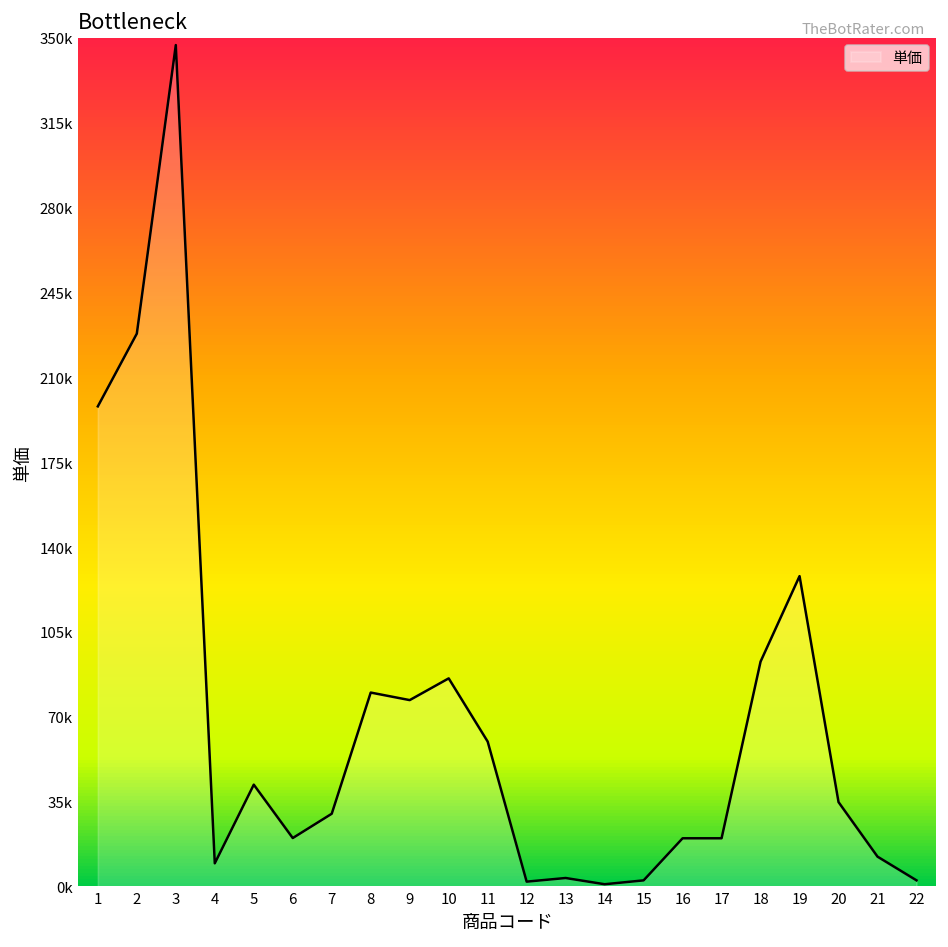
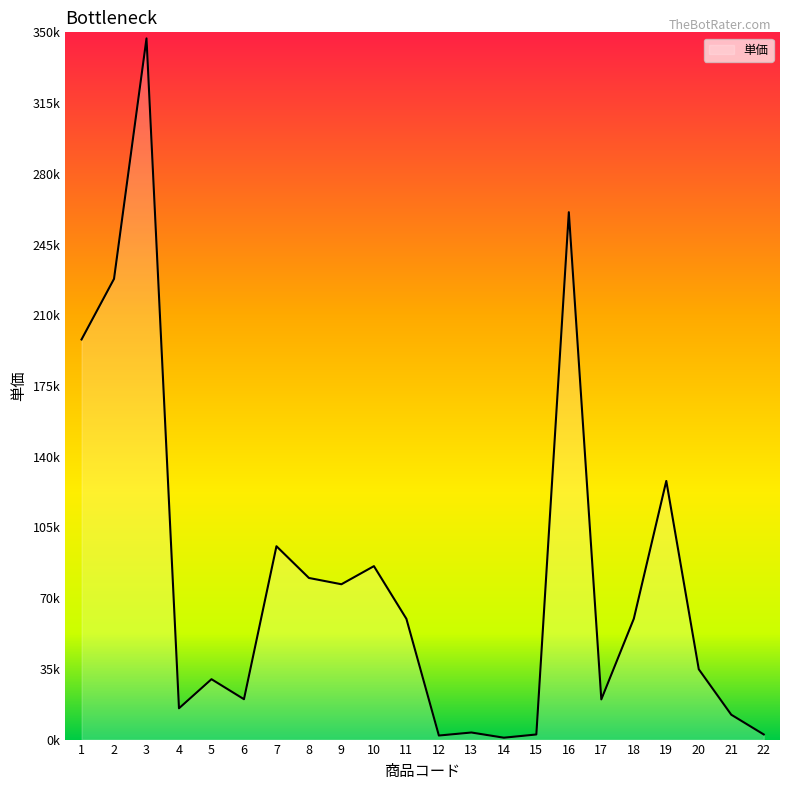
4: 10000 -> 15000
5: 42000 -> 30000
7: 30000 -> 96000
16: 20000 -> 261000
18: 93000 -> 60000
